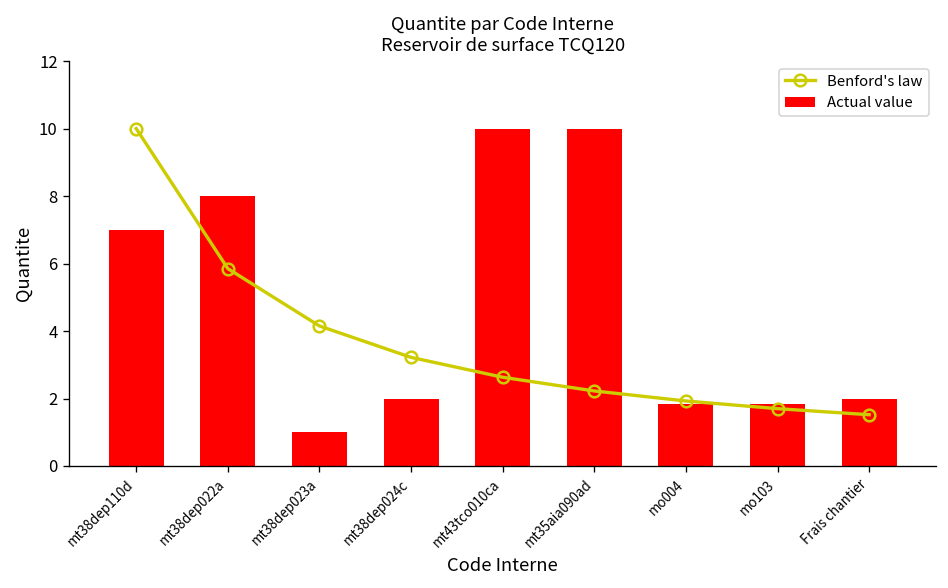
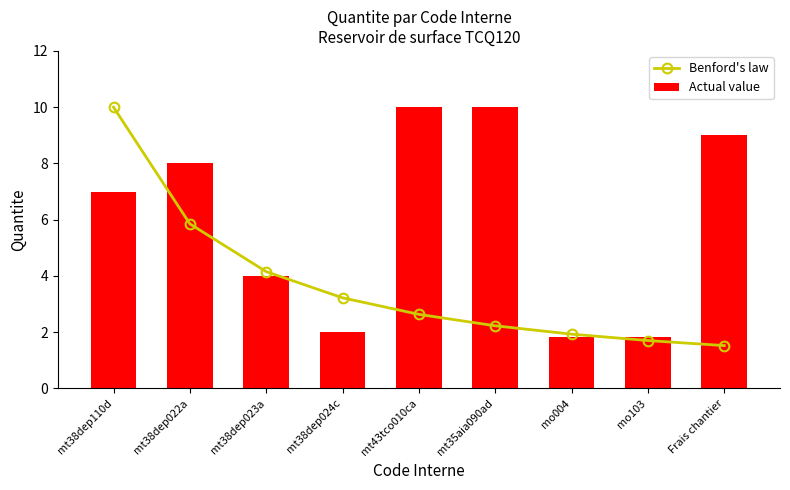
Actual value, mt38dep023a: 1 -> 4
Actual value, Frais chantier: 2 -> 9
